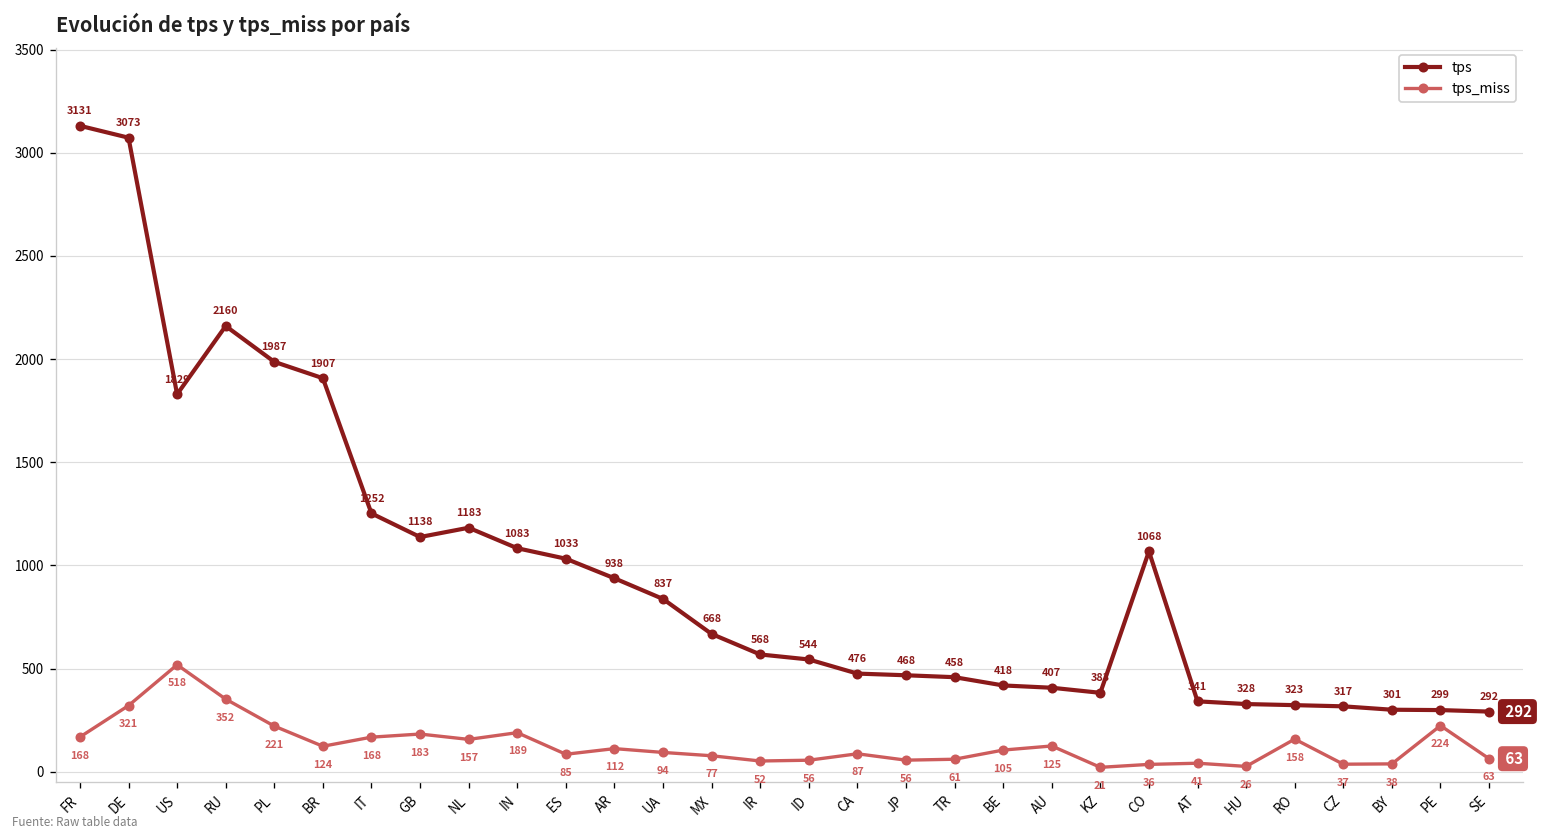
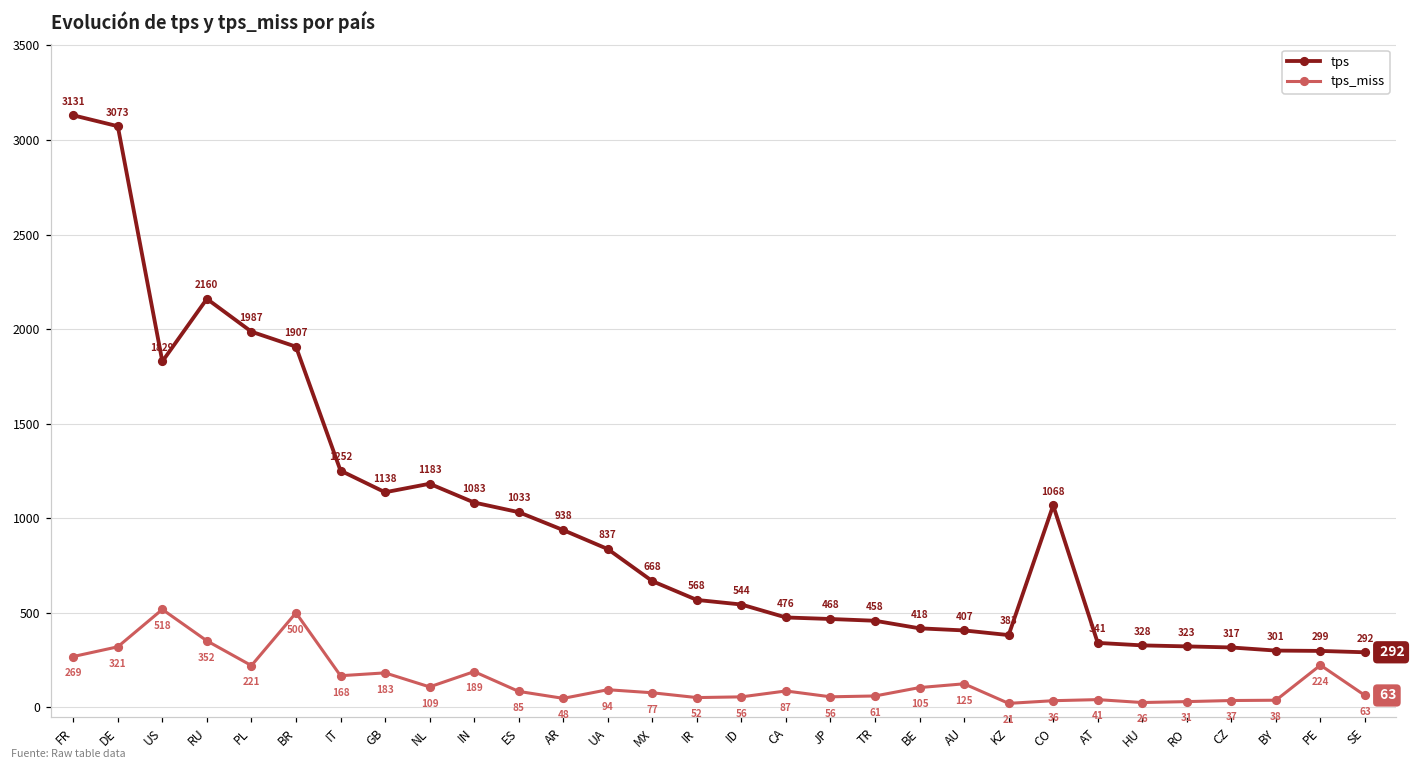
tps_miss, FR: 168 -> 269
tps_miss, BR: 124 -> 500
tps_miss, NL: 157 -> 109
tps_miss, AR: 112 -> 48
tps_miss, RO: 158 -> 31
